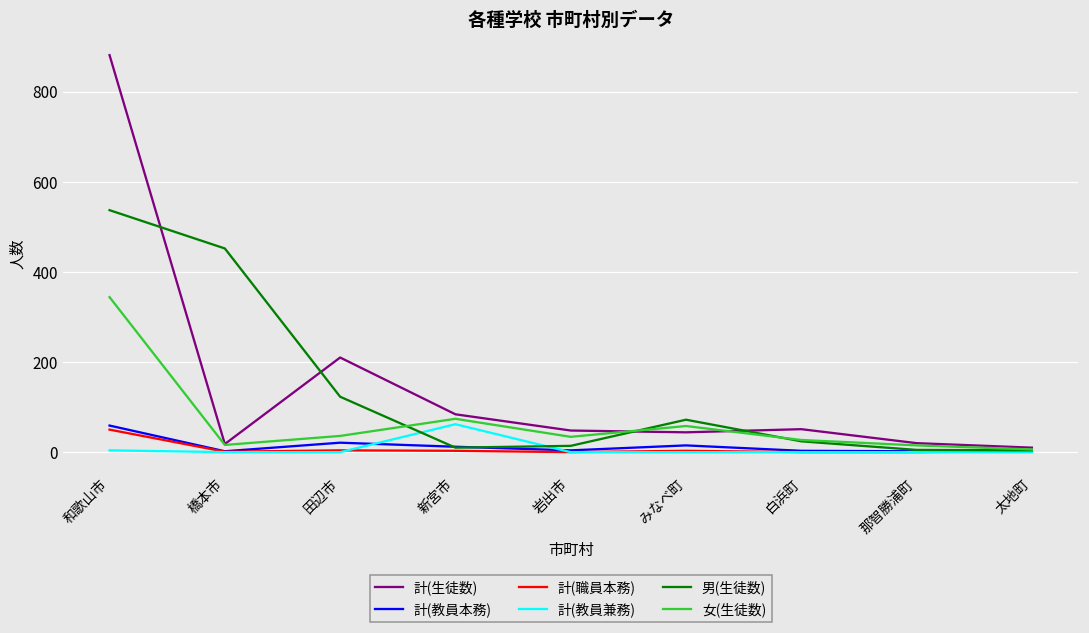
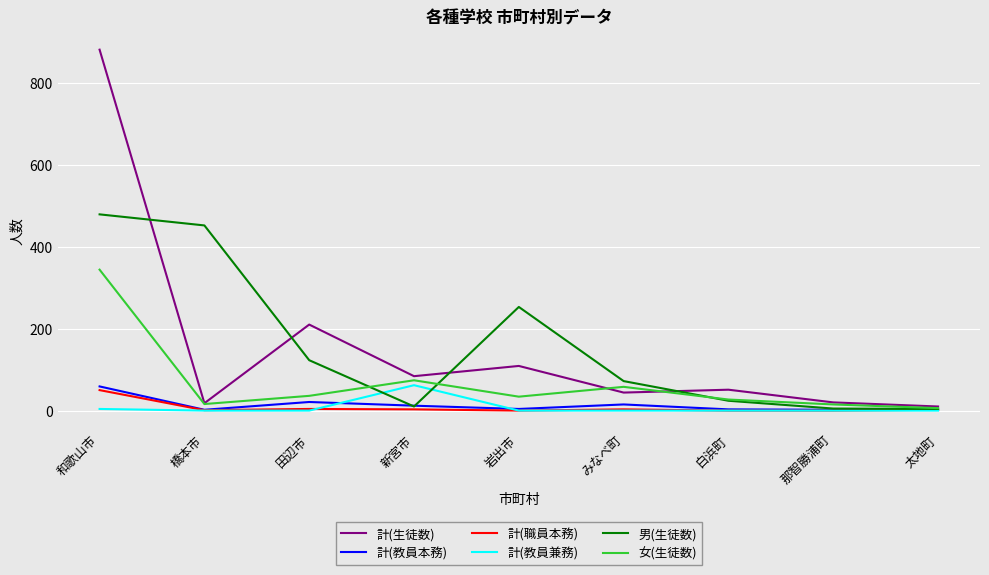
男(生徒数), 和歌山市: 540 -> 480
計(生徒数), 岩出市: 50 -> 110
男(生徒数), 岩出市: 10 -> 250
